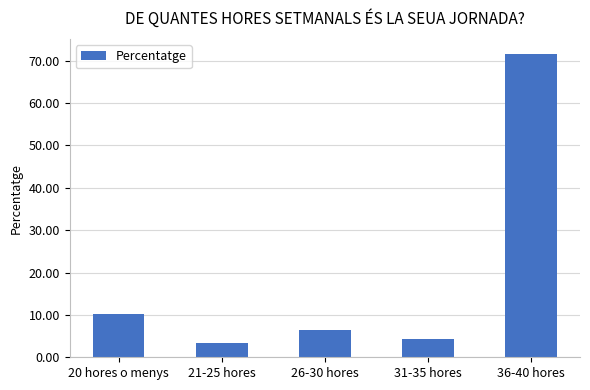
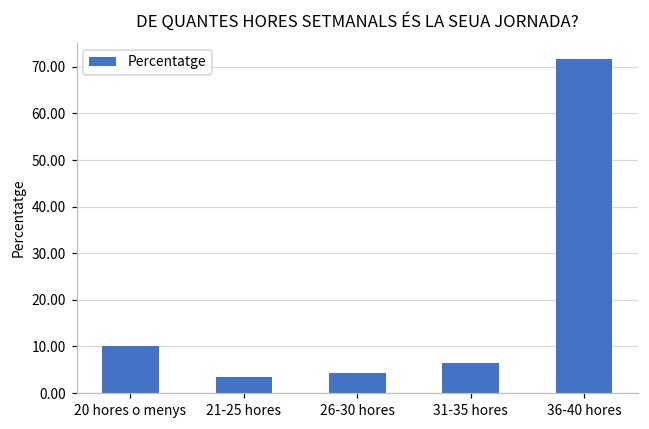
26-30 hores: 6 -> 4
31-35 hores: 4 -> 6
